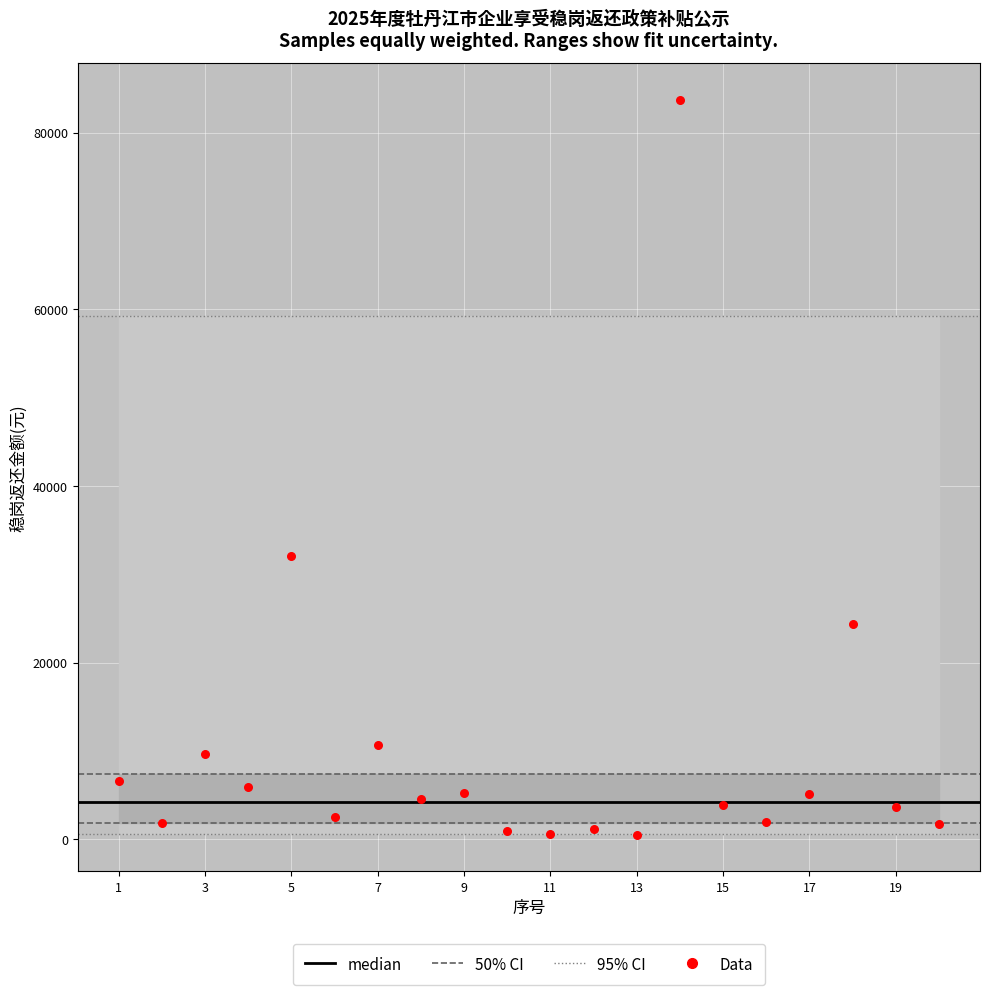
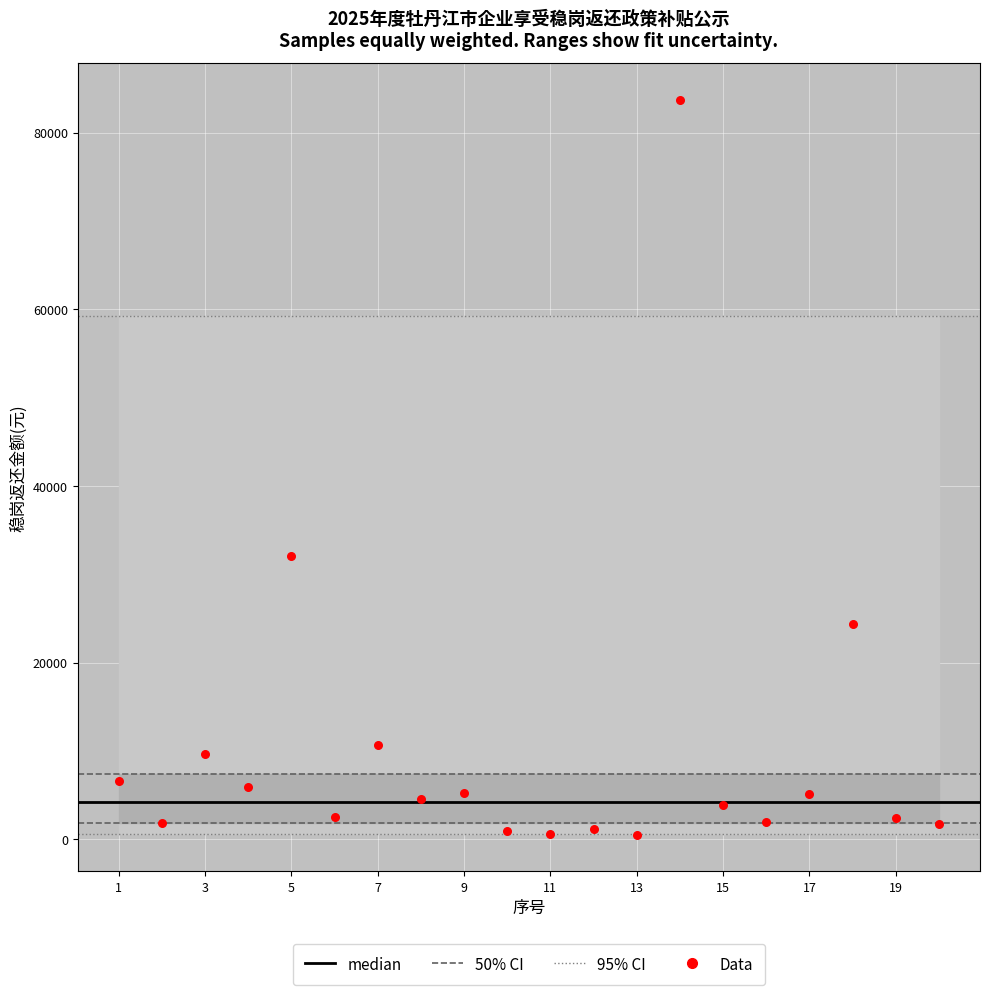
Data, 19: 4000 -> 2000
